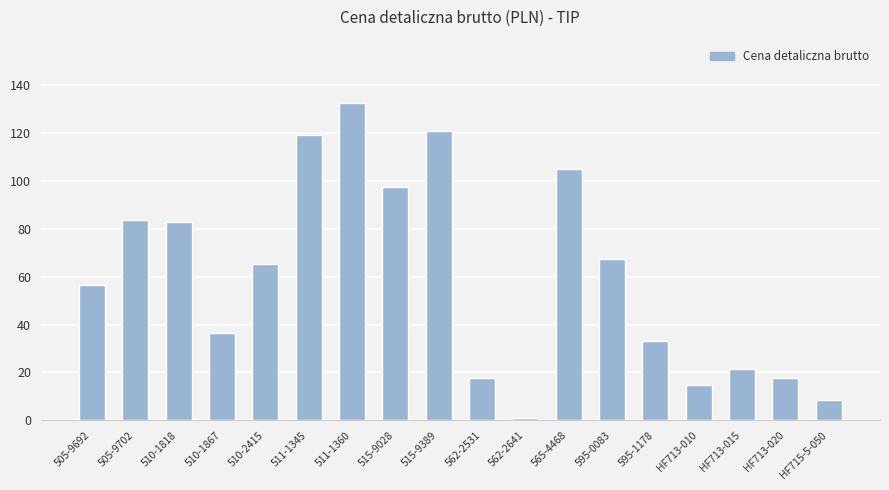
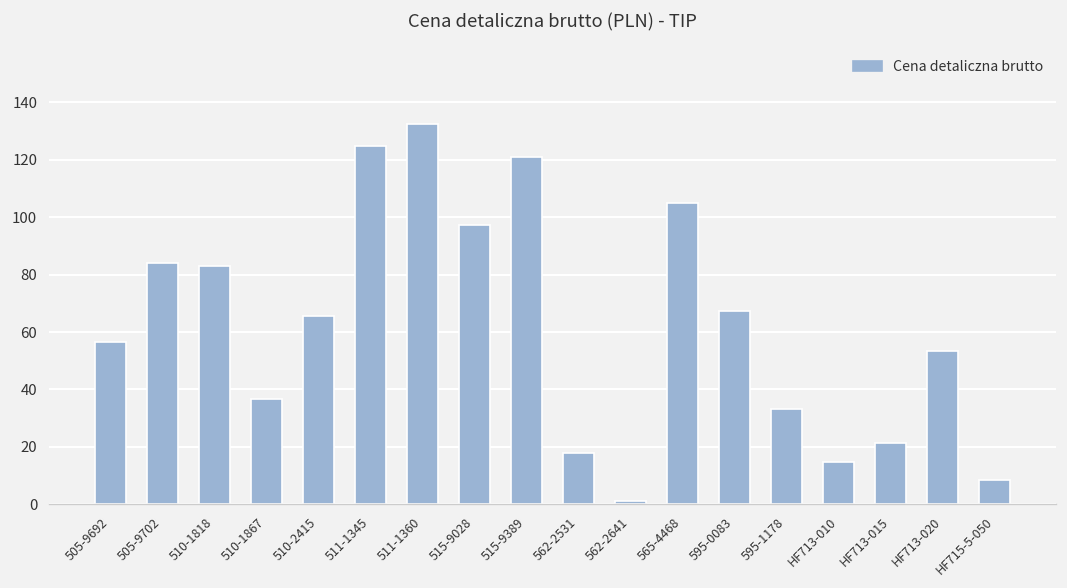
511-1345: 119 -> 125
HF713-020: 18 -> 53
